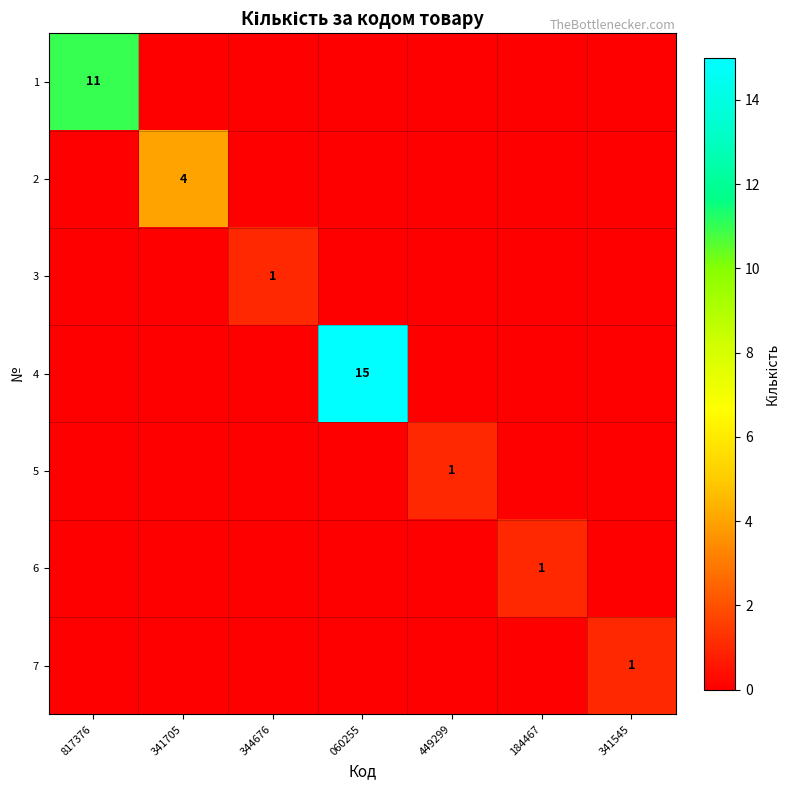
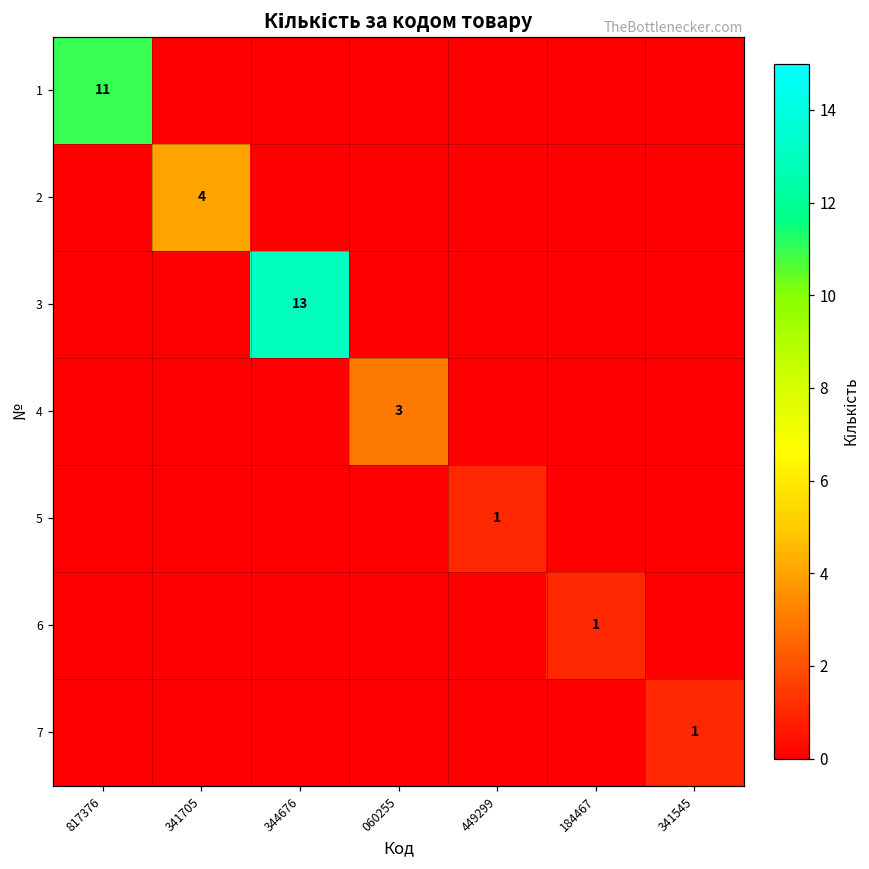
3, 344676: 1 -> 13
4, 060255: 15 -> 3
